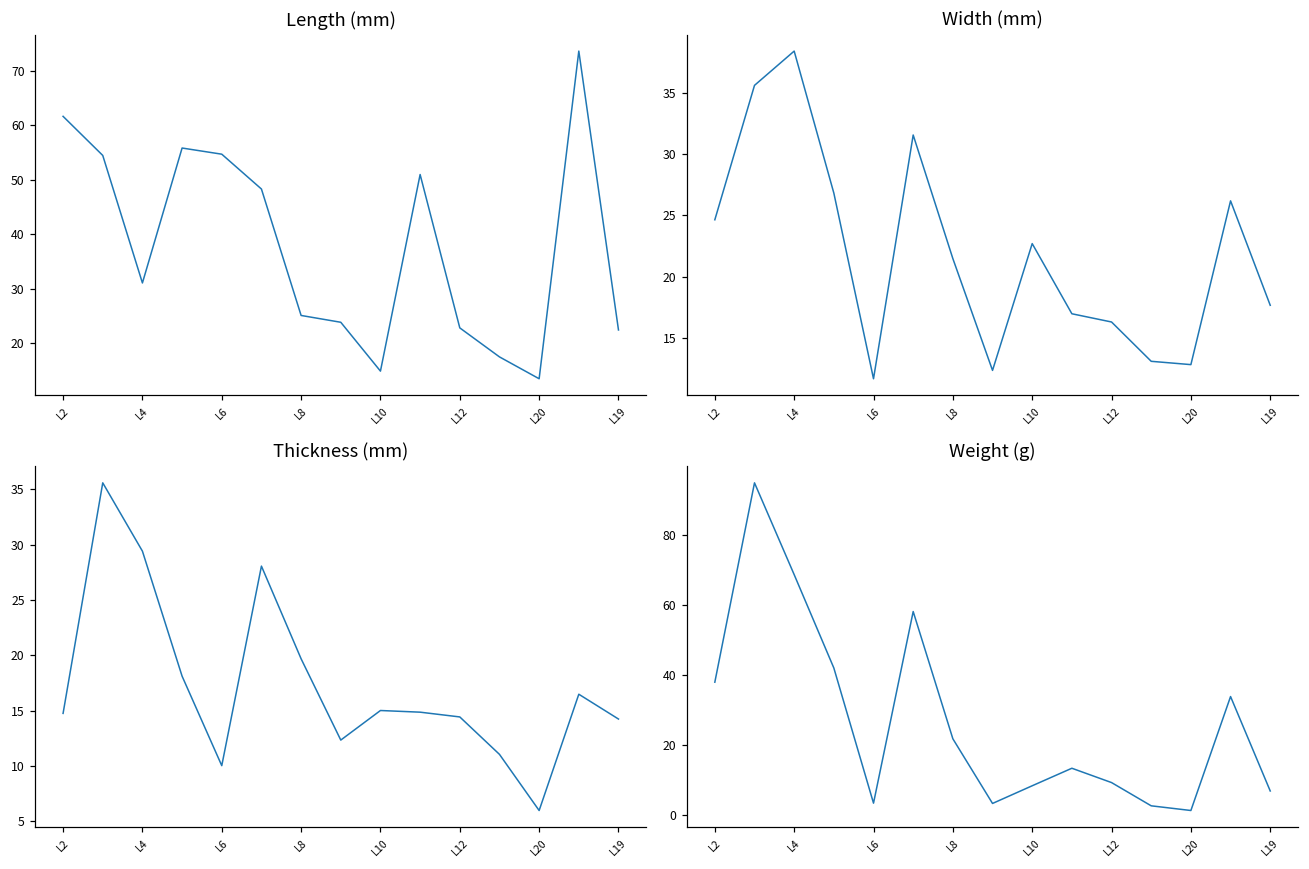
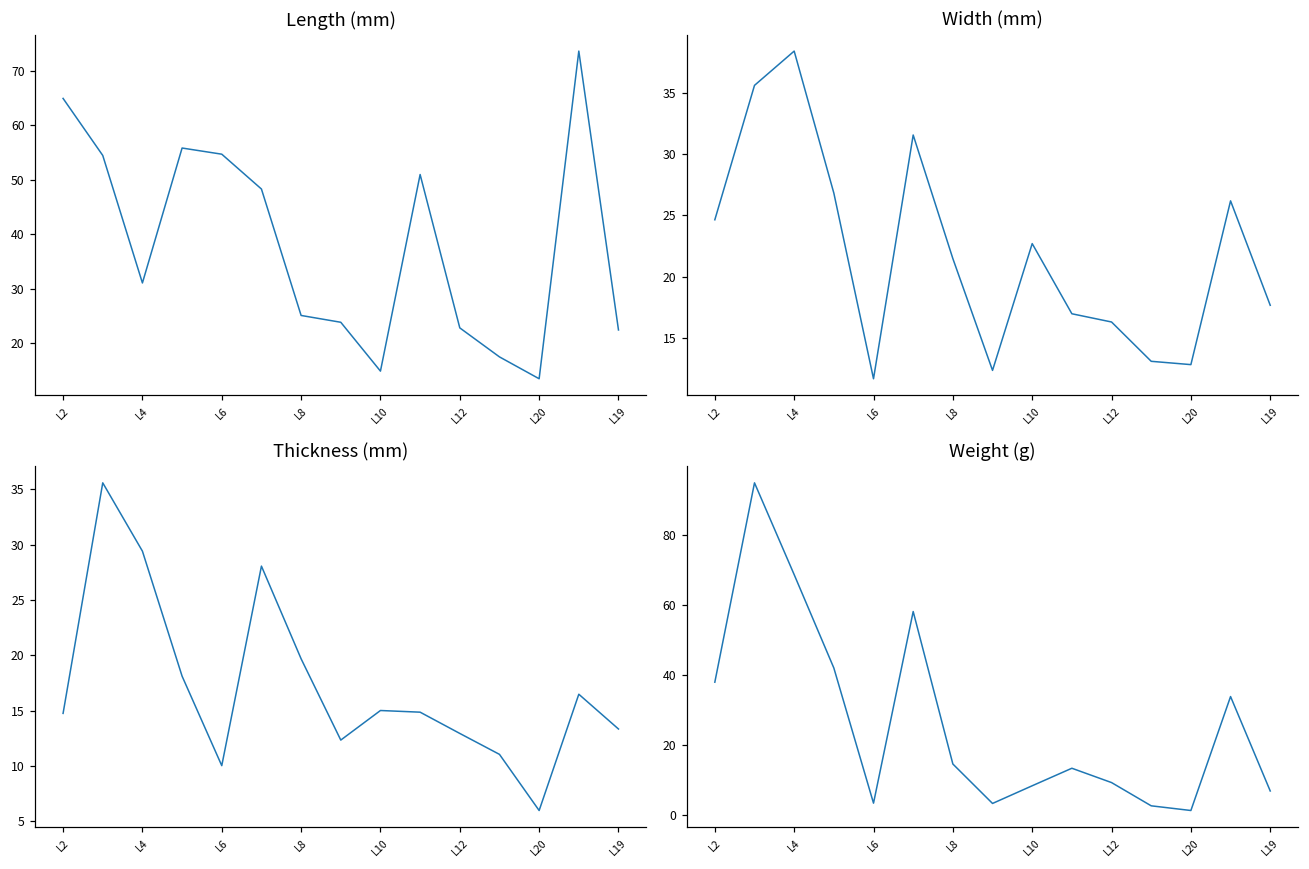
Length (mm), L2: 62 -> 65
Thickness (mm), L12: 14.4 -> 12.9
Thickness (mm), L19: 14.2 -> 13.3
Weight (g), L8: 22 -> 15
